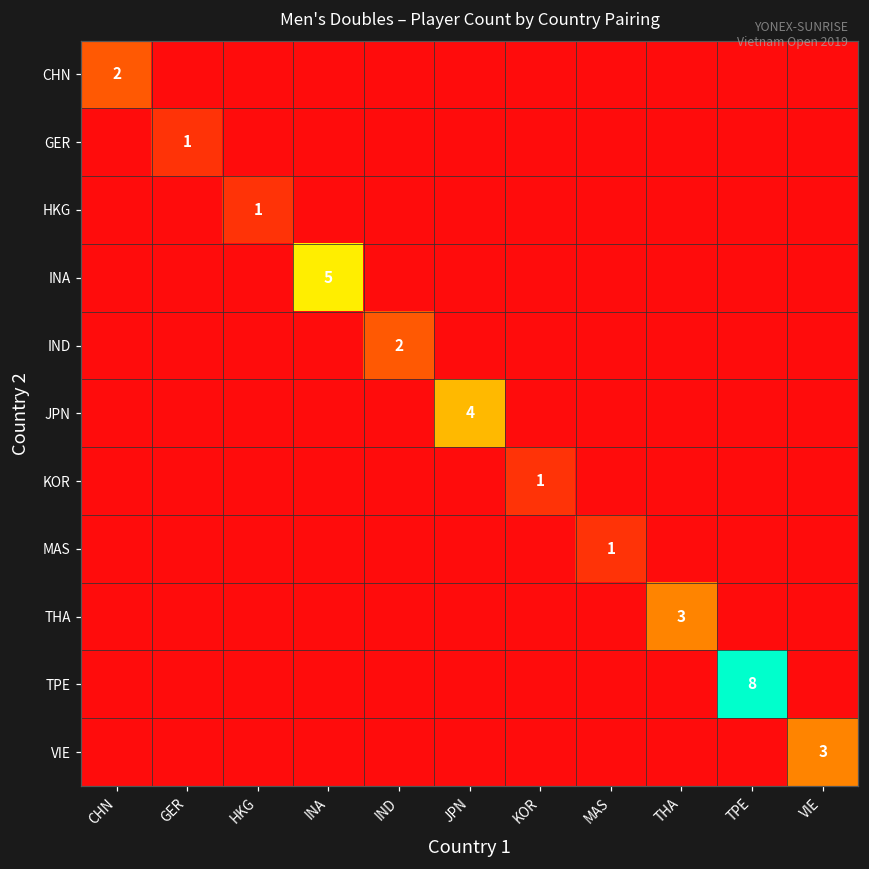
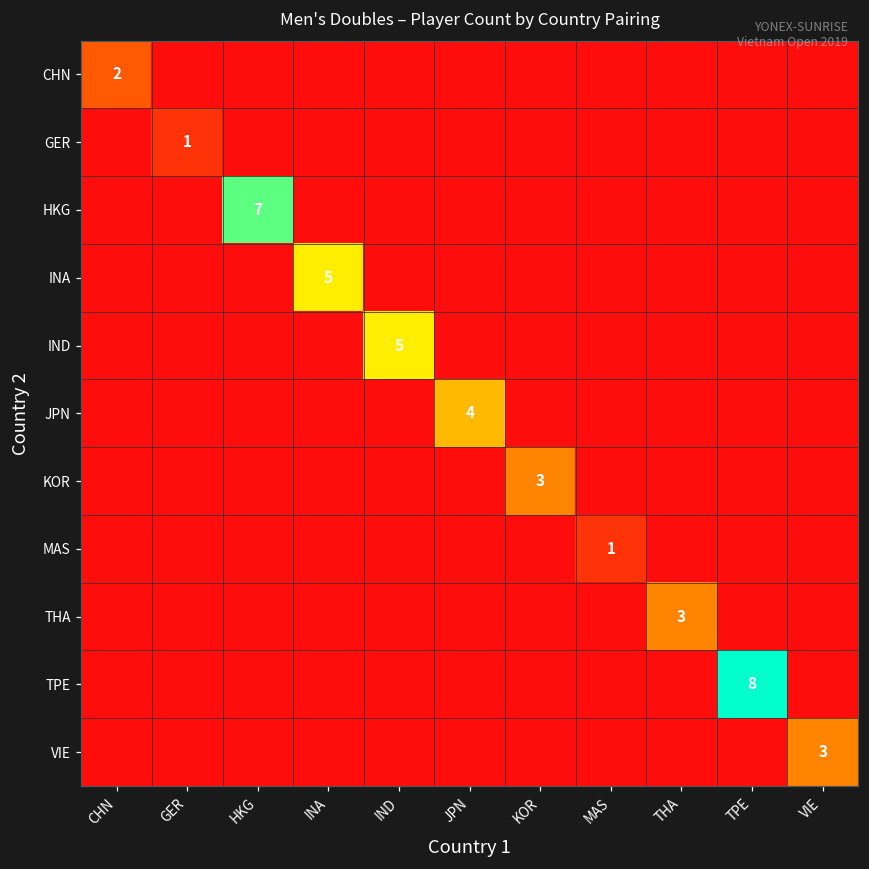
HKG, HKG: 1 -> 7
IND, IND: 2 -> 5
KOR, KOR: 1 -> 3
